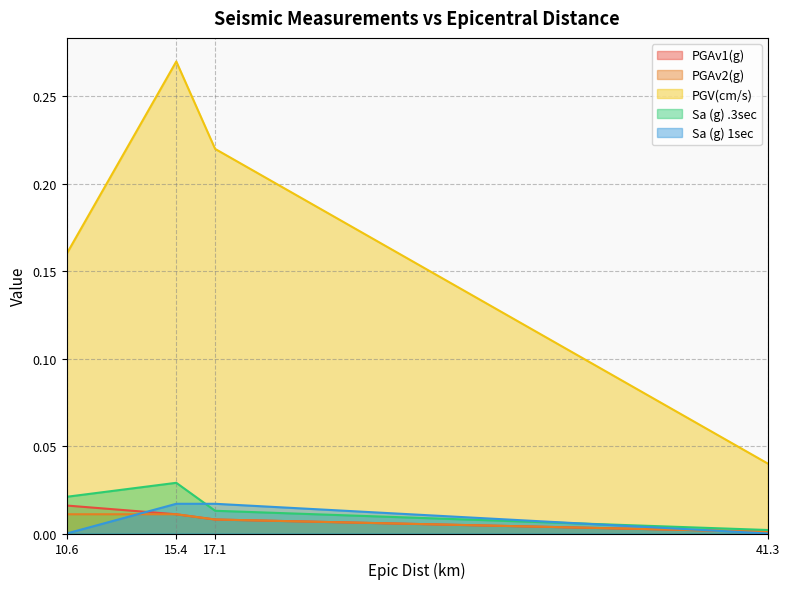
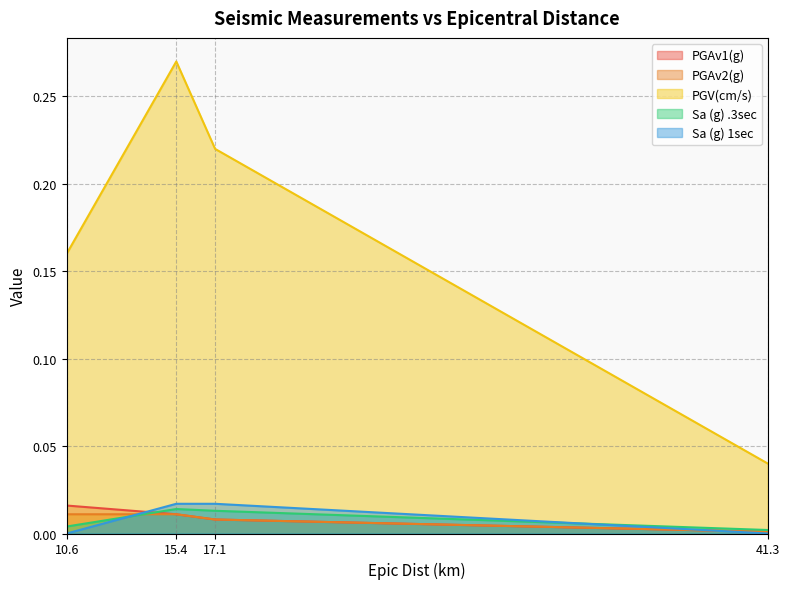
Sa (g) .3sec, 10.6: 0.021 -> 0.004
Sa (g) .3sec, 15.4: 0.029 -> 0.014
